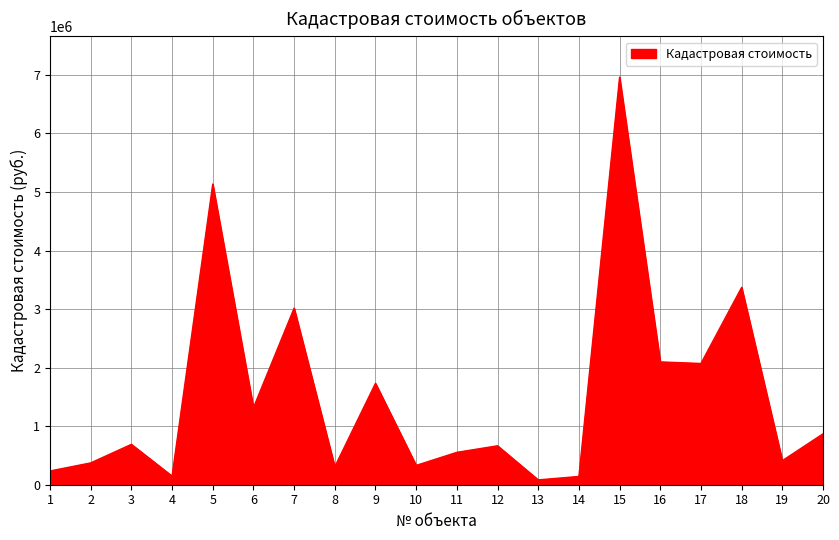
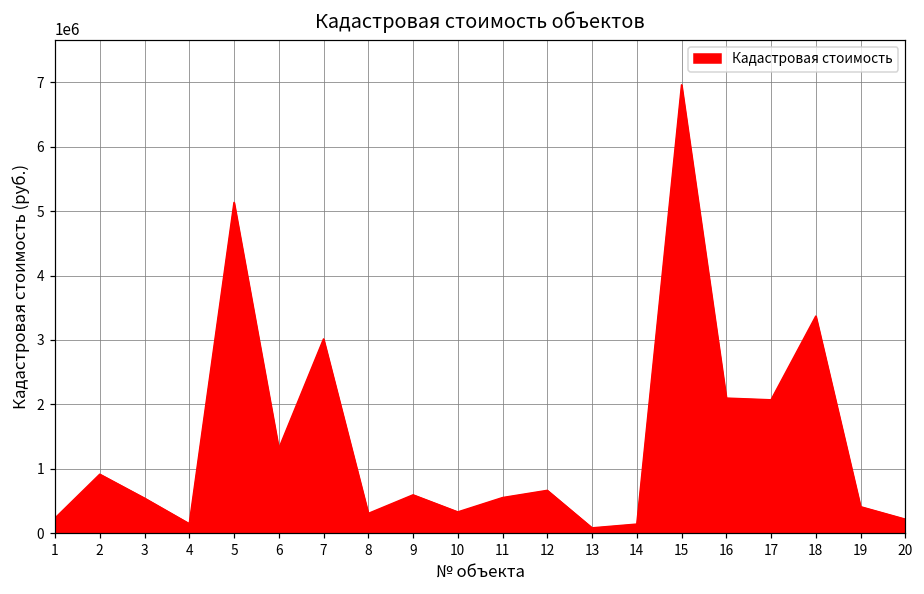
2: 400000 -> 900000
3: 700000 -> 500000
9: 1700000 -> 600000
20: 900000 -> 200000
